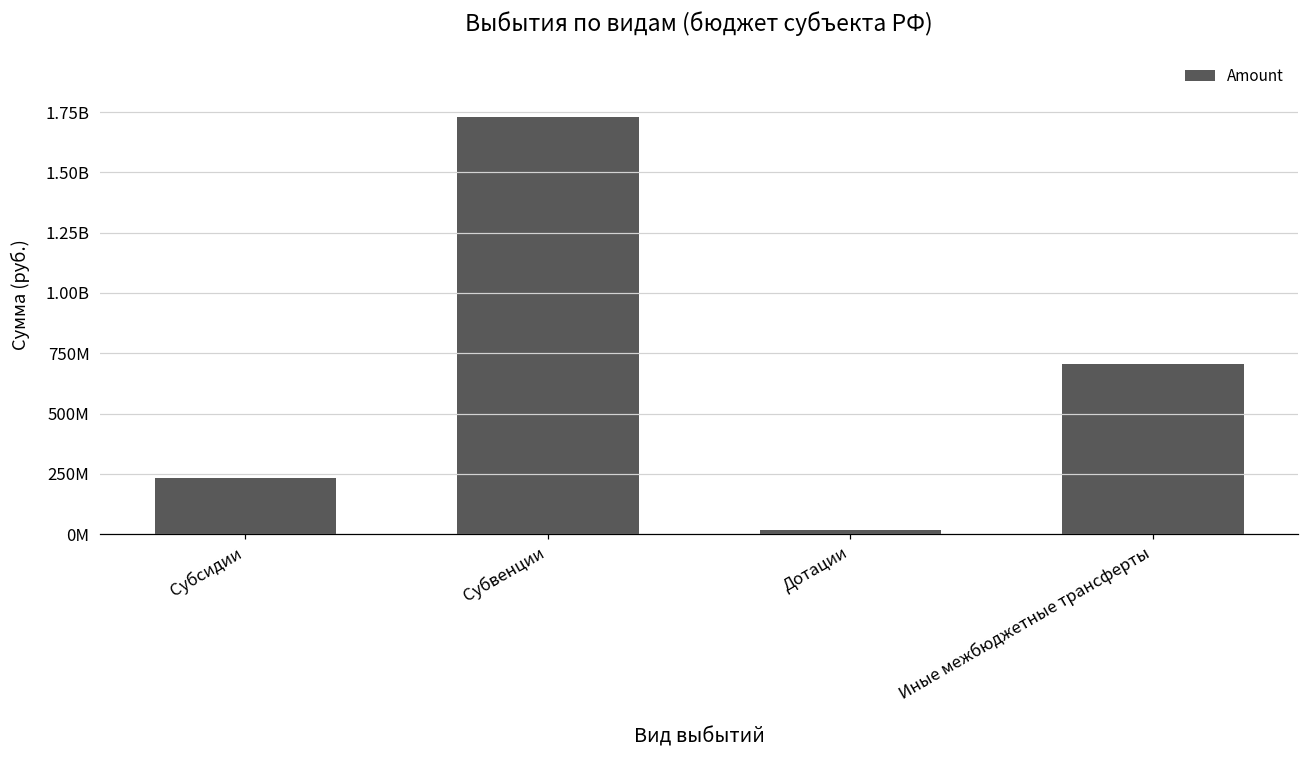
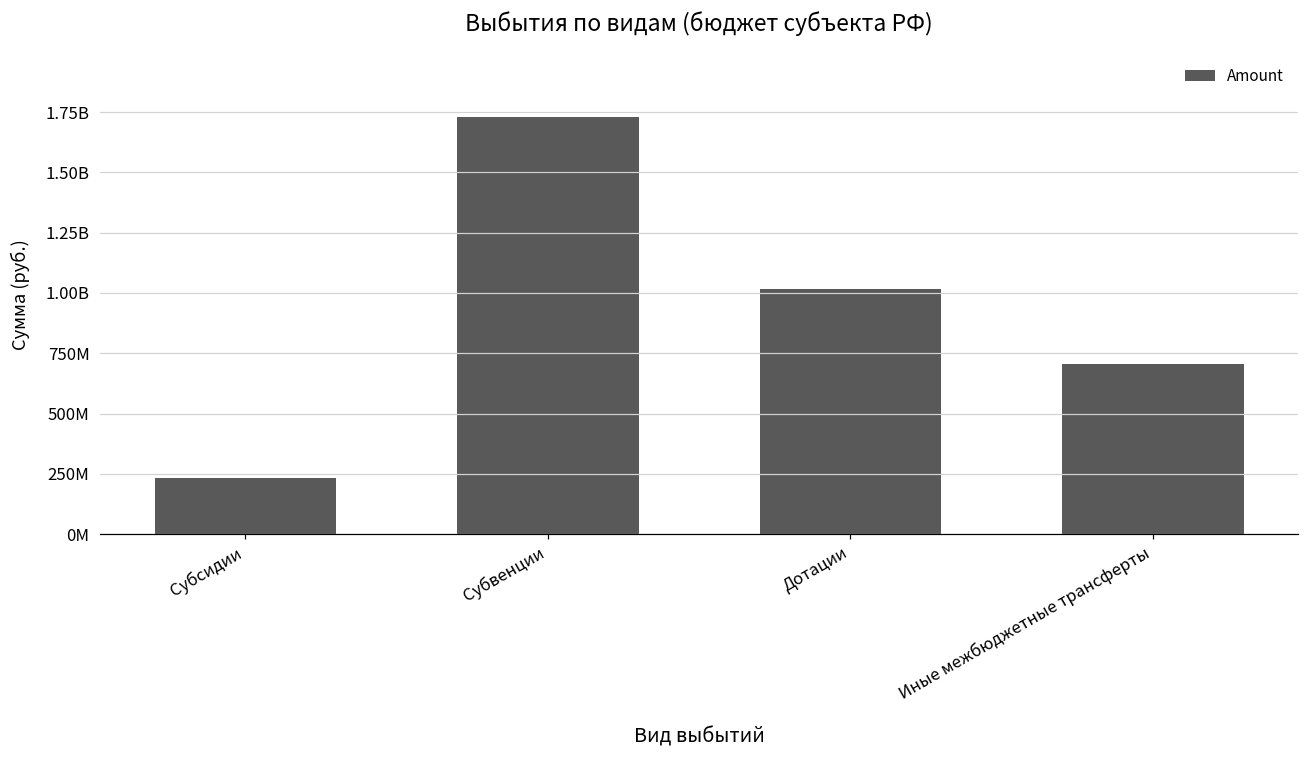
Дотации: 20000000 -> 1020000000
